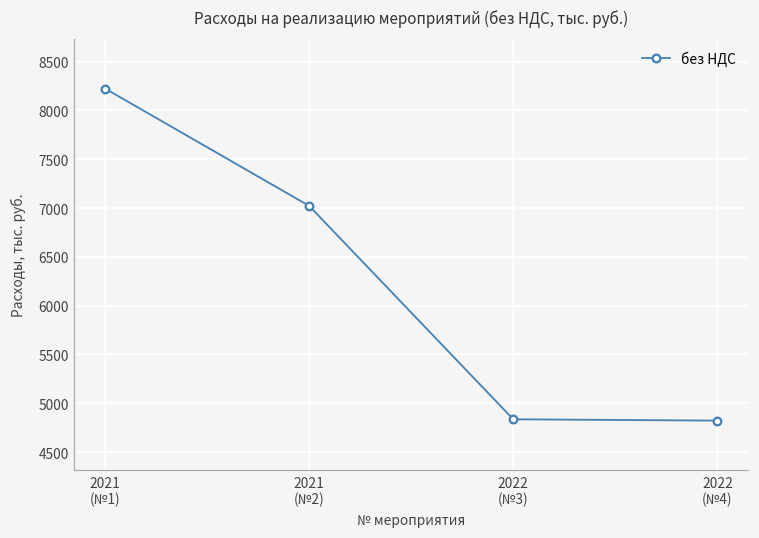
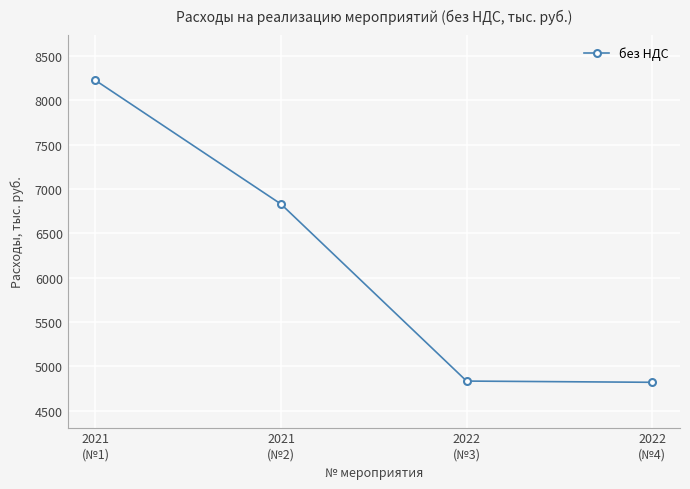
2021 (№2): 7000 -> 6800
